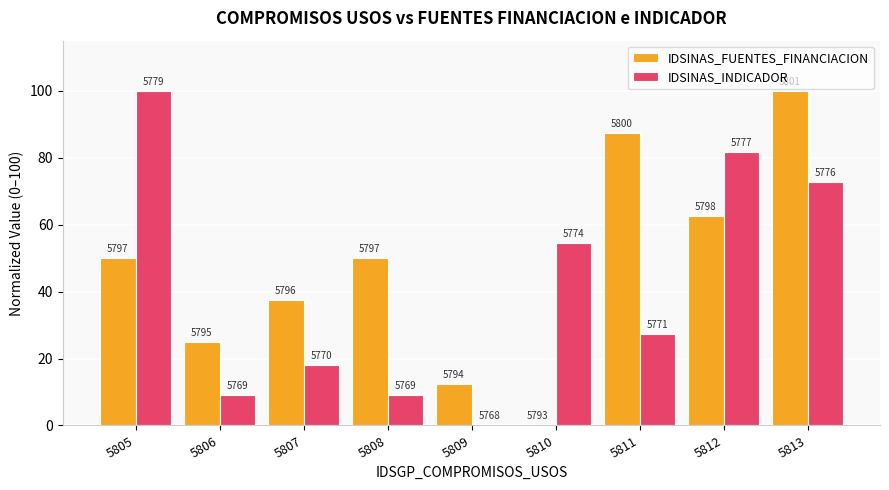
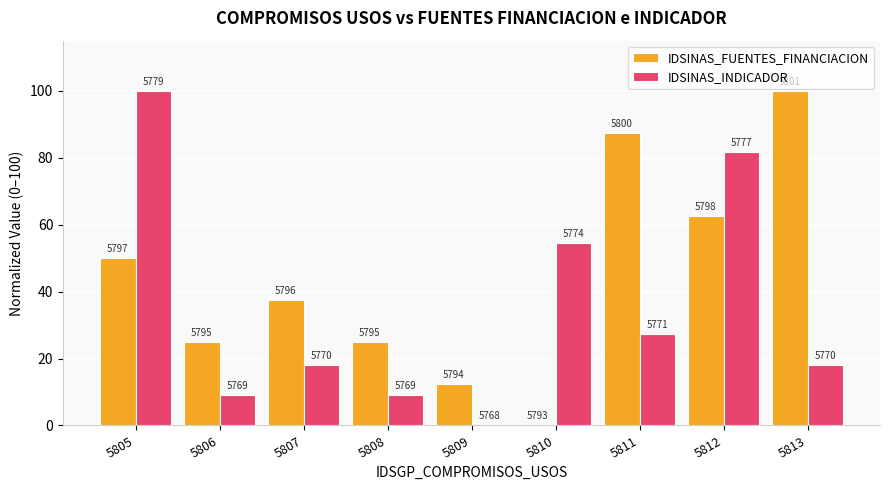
IDSINAS_FUENTES_FINANCIACION, 5808: 5797 -> 5795
IDSINAS_INDICADOR, 5813: 5776 -> 5770
